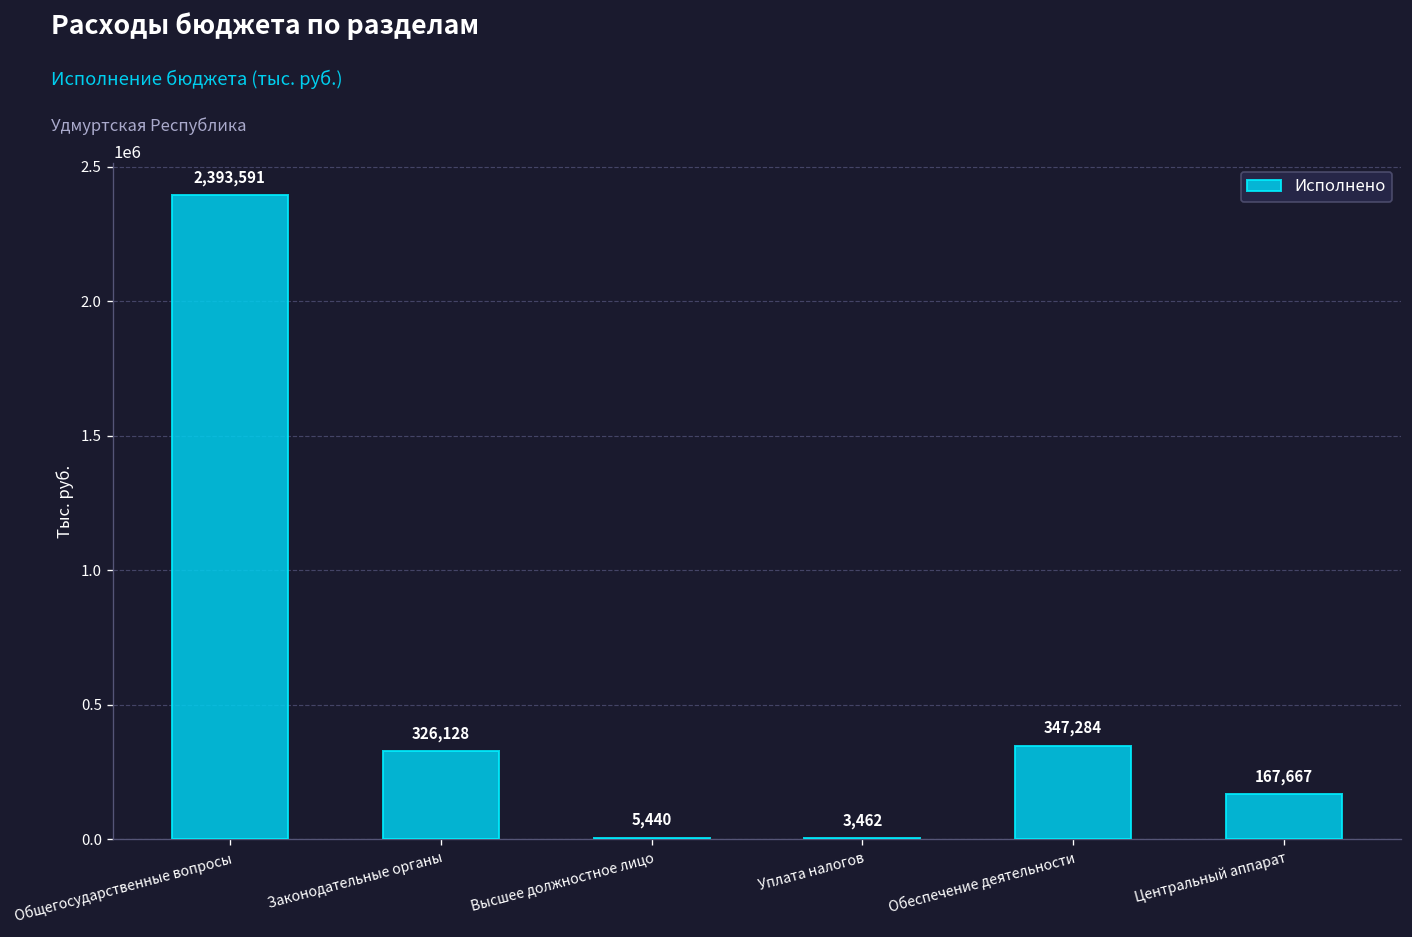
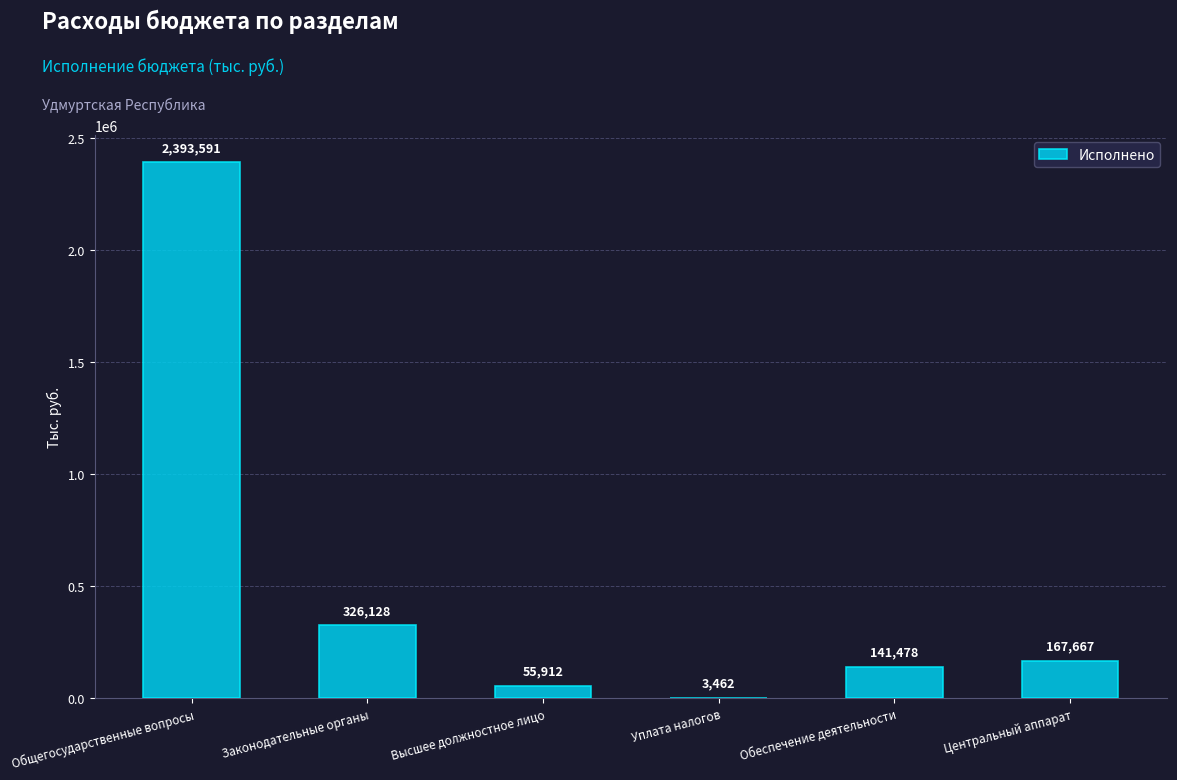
Высшее должностное лицо: 5,440 -> 55,912
Обеспечение деятельности: 347,284 -> 141,478
